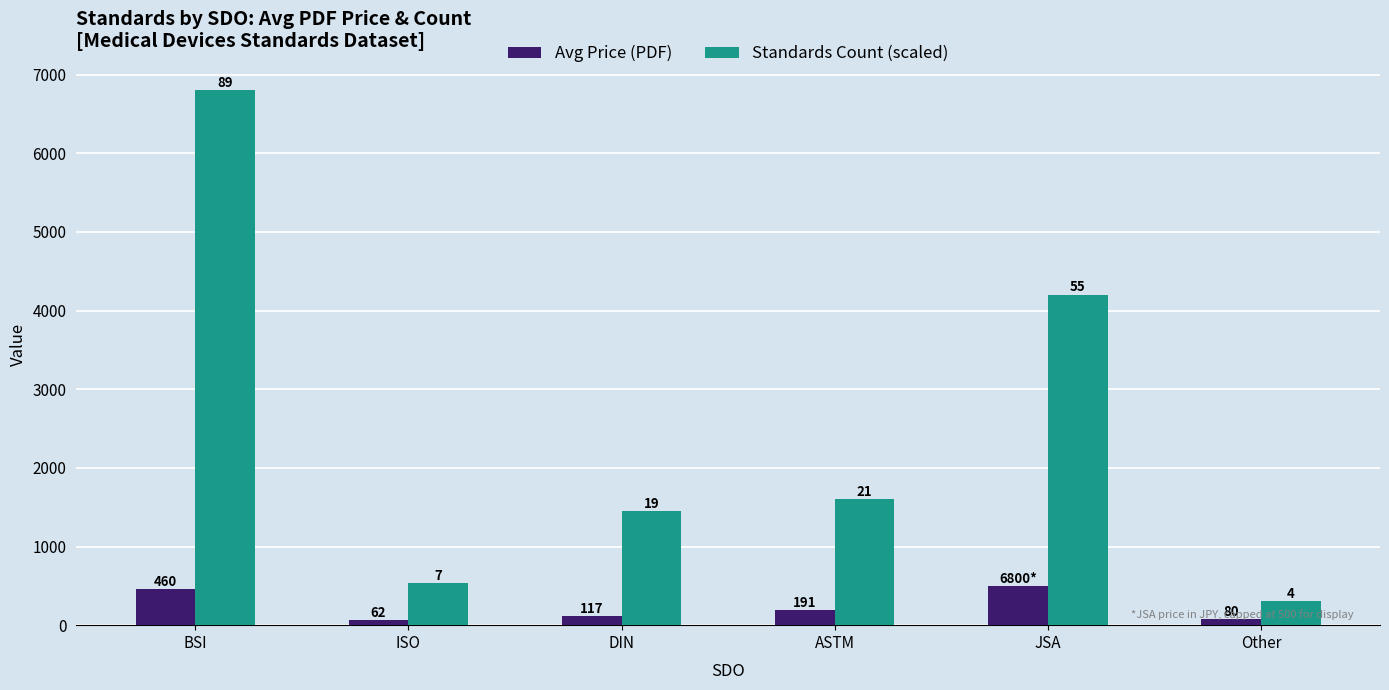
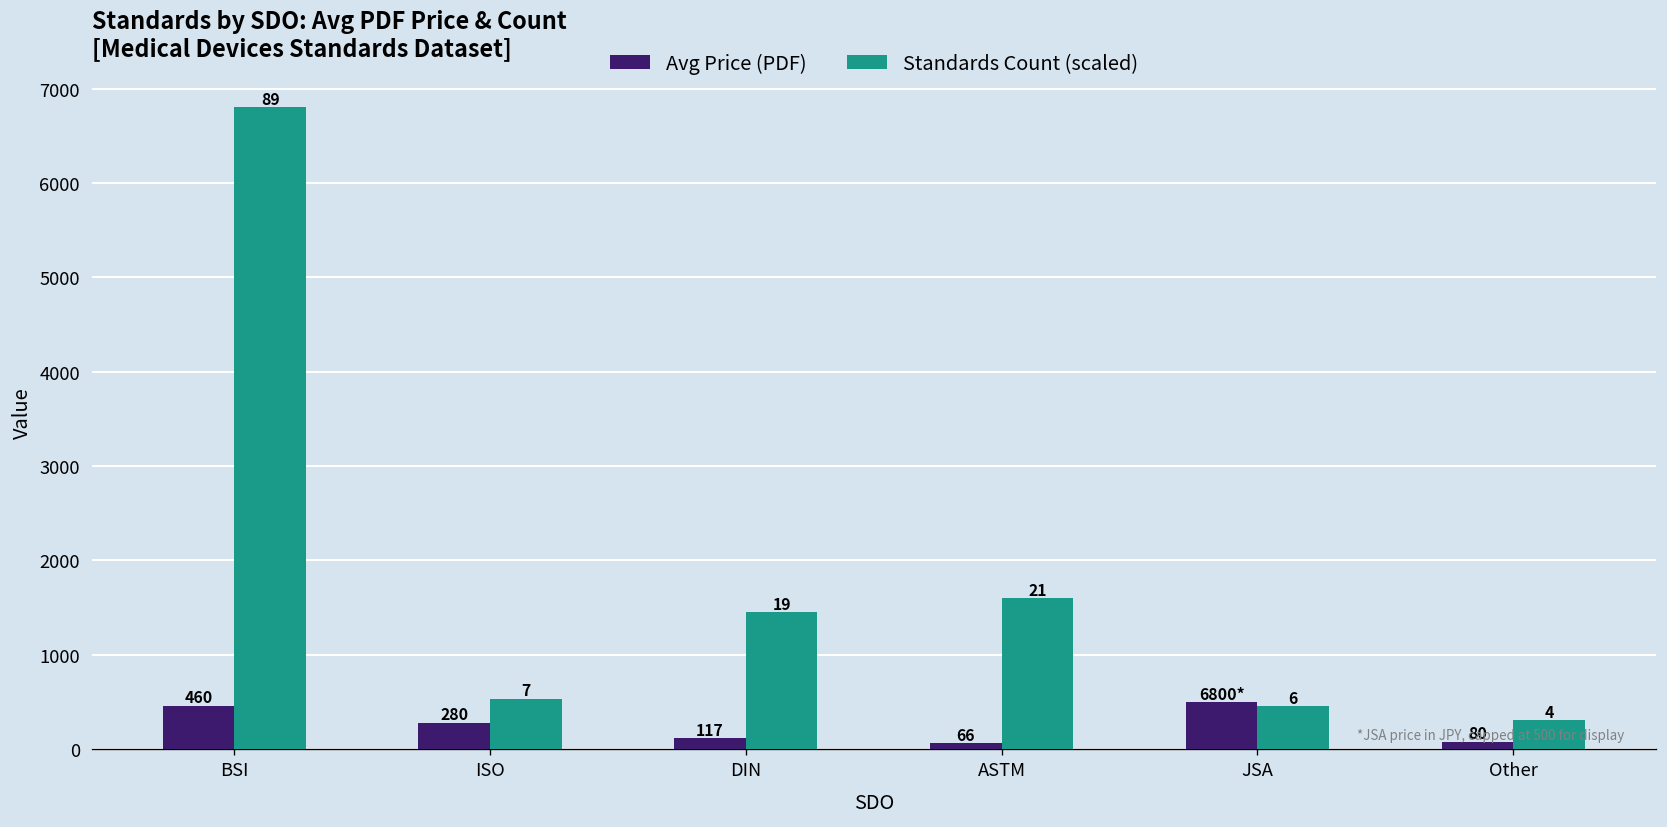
Avg Price (PDF), ISO: 62 -> 280
Avg Price (PDF), ASTM: 191 -> 66
Standards Count (scaled), JSA: 55 -> 6
